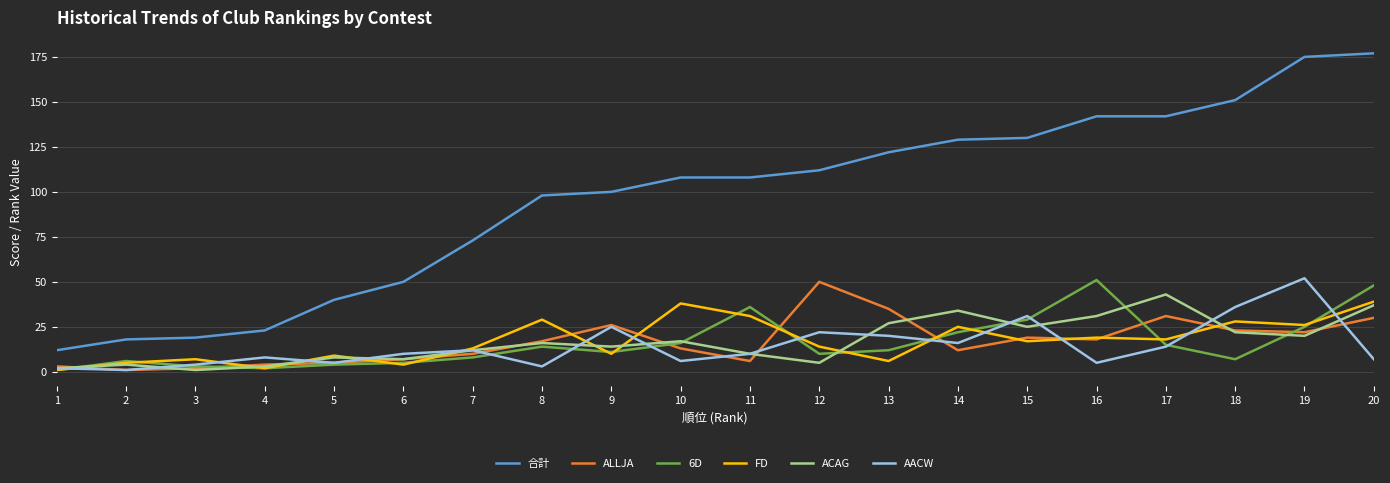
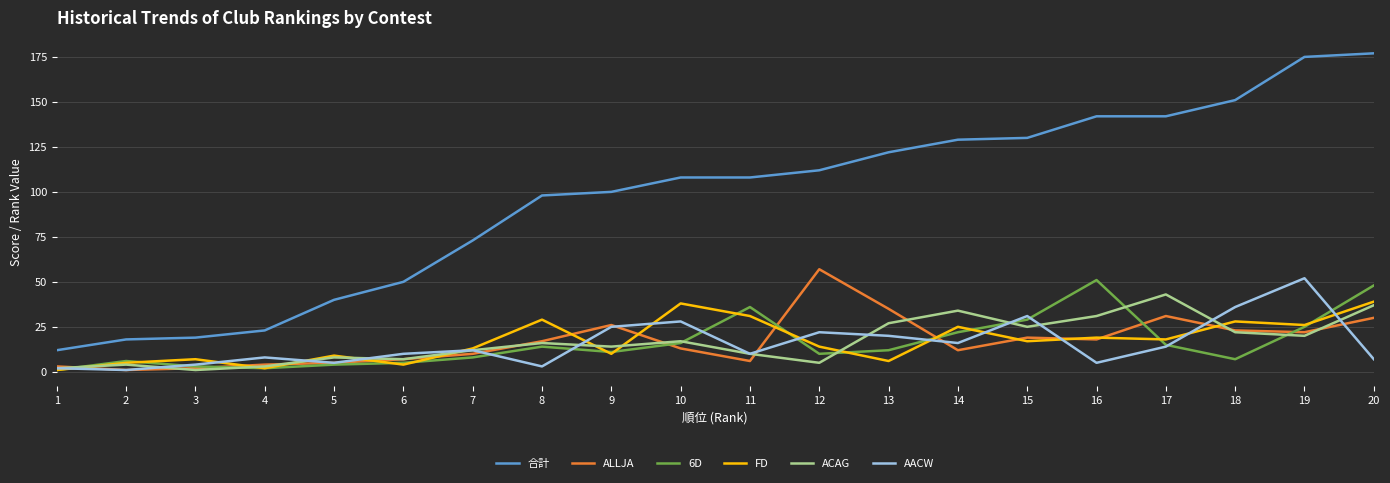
AACW, 10: 6 -> 28
ALLJA, 12: 50 -> 57
